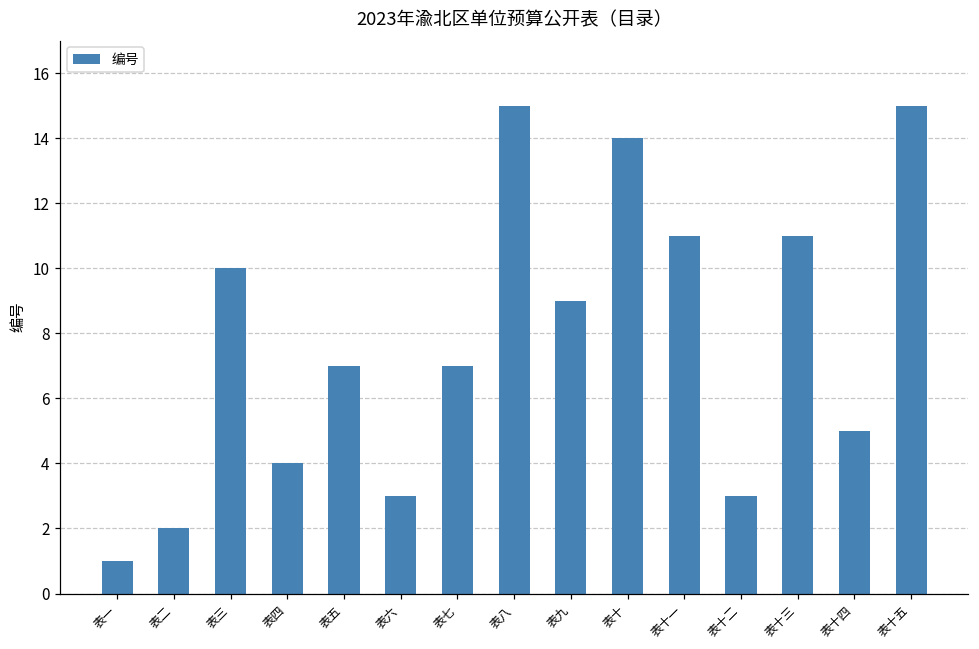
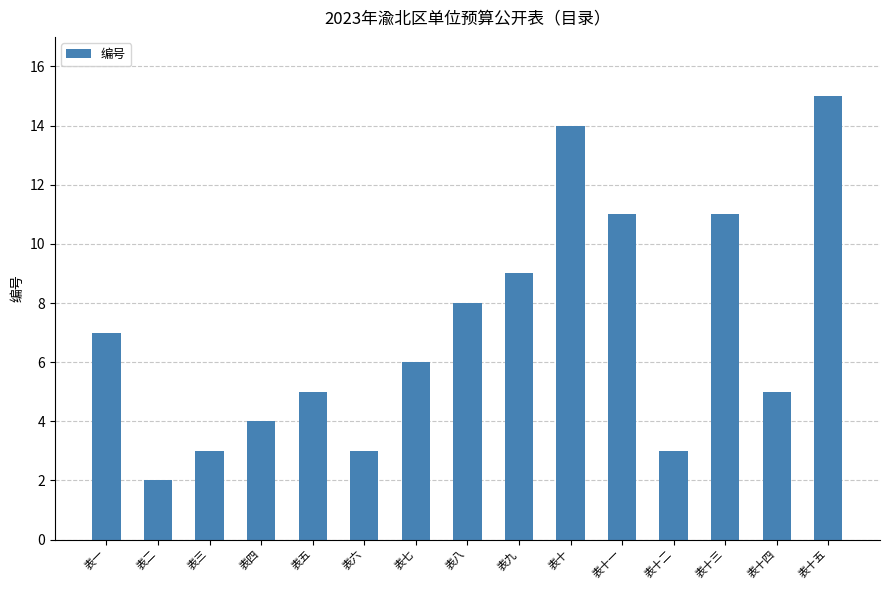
表一: 1 -> 7
表三: 10 -> 3
表五: 7 -> 5
表七: 7 -> 6
表八: 15 -> 8
